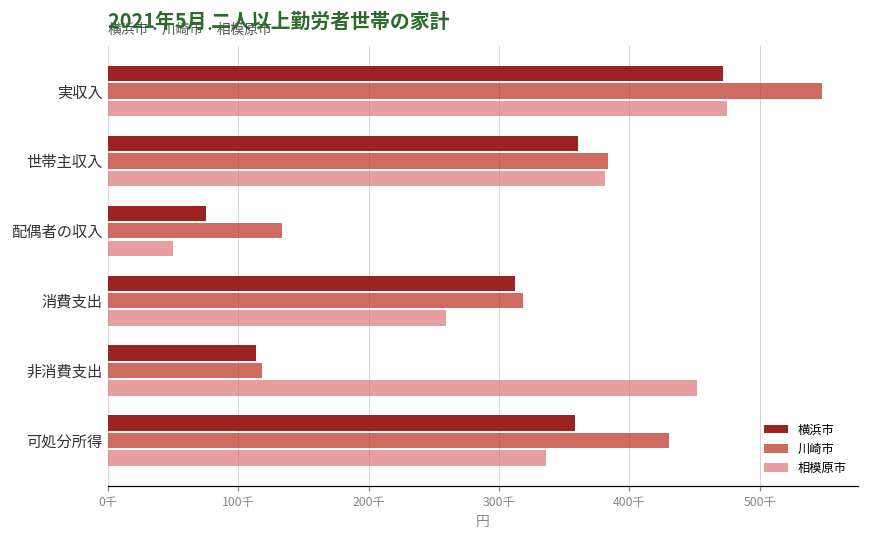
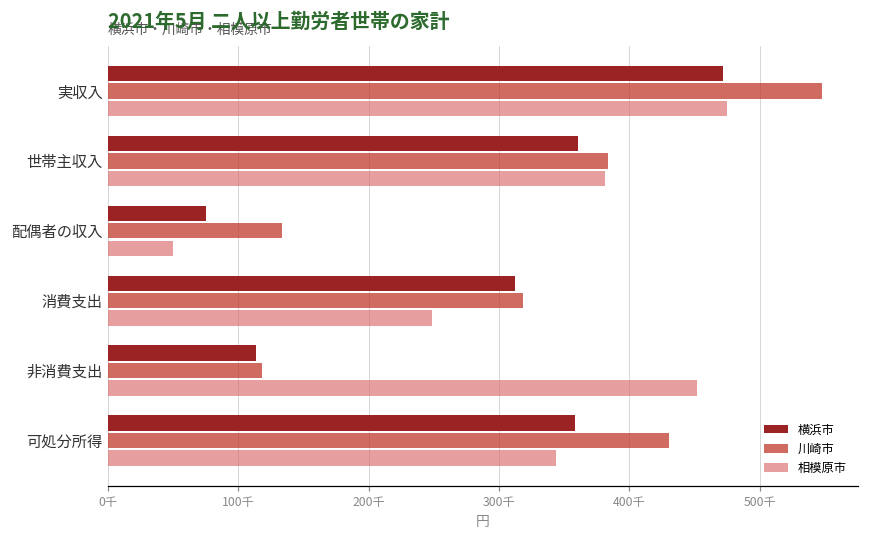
相模原市, 消費支出: 259千 -> 249千
相模原市, 可処分所得: 336千 -> 344千
